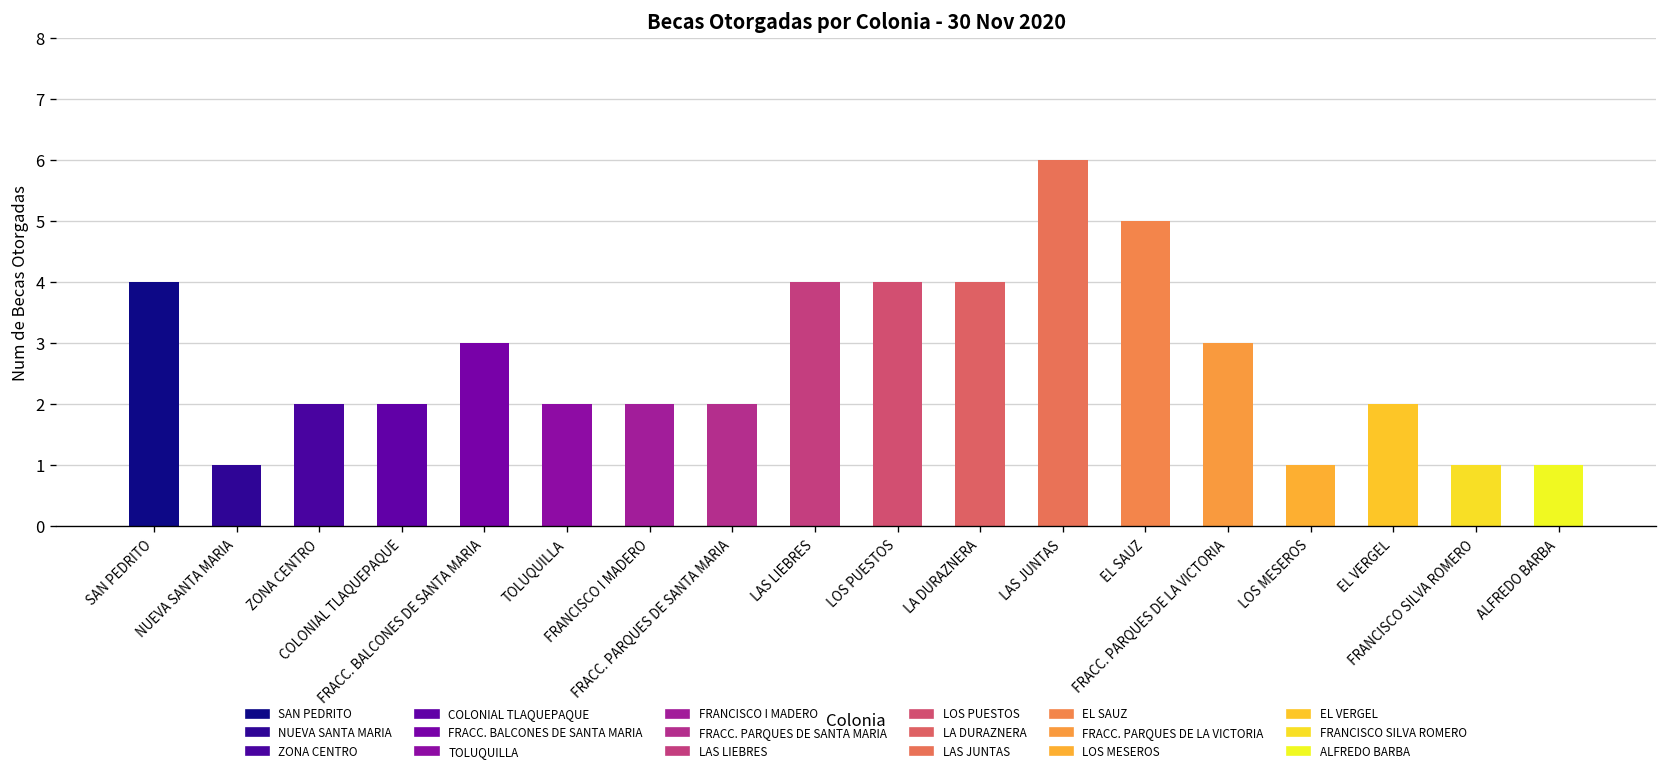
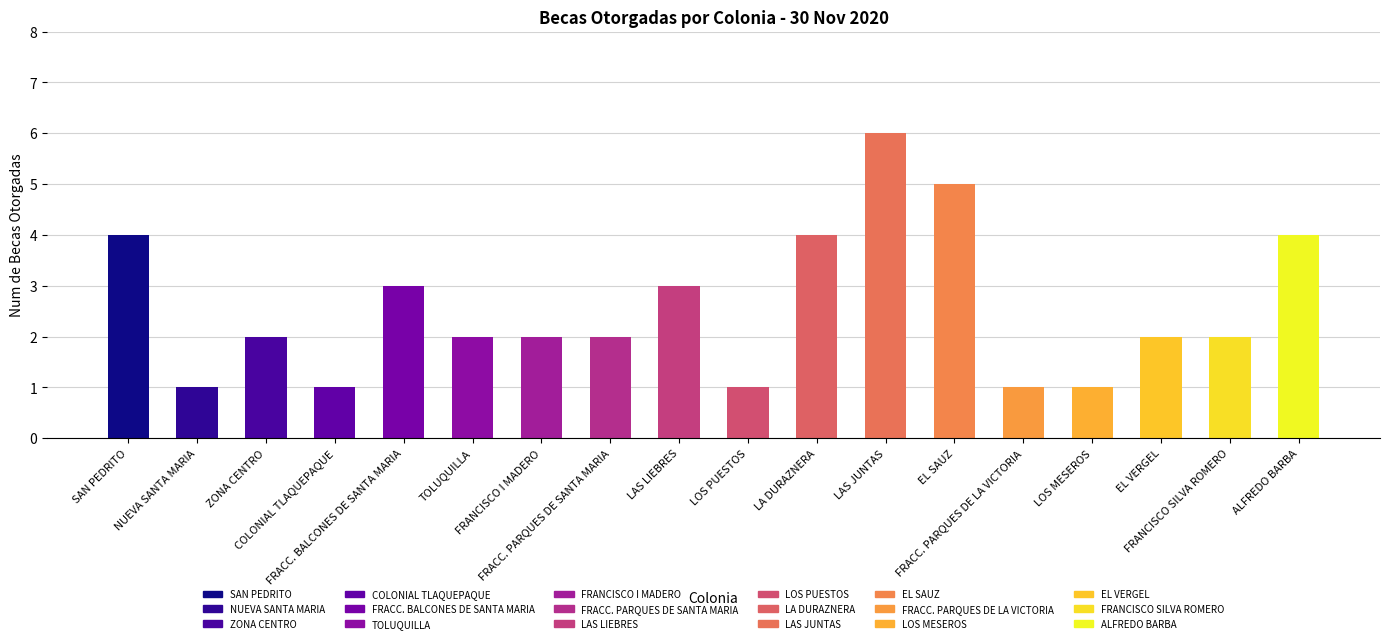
COLONIAL TLAQUEPAQUE: 2 -> 1
LAS LIEBRES: 4 -> 3
LOS PUESTOS: 4 -> 1
FRACC. PARQUES DE LA VICTORIA: 3 -> 1
FRANCISCO SILVA ROMERO: 1 -> 2
ALFREDO BARBA: 1 -> 4
